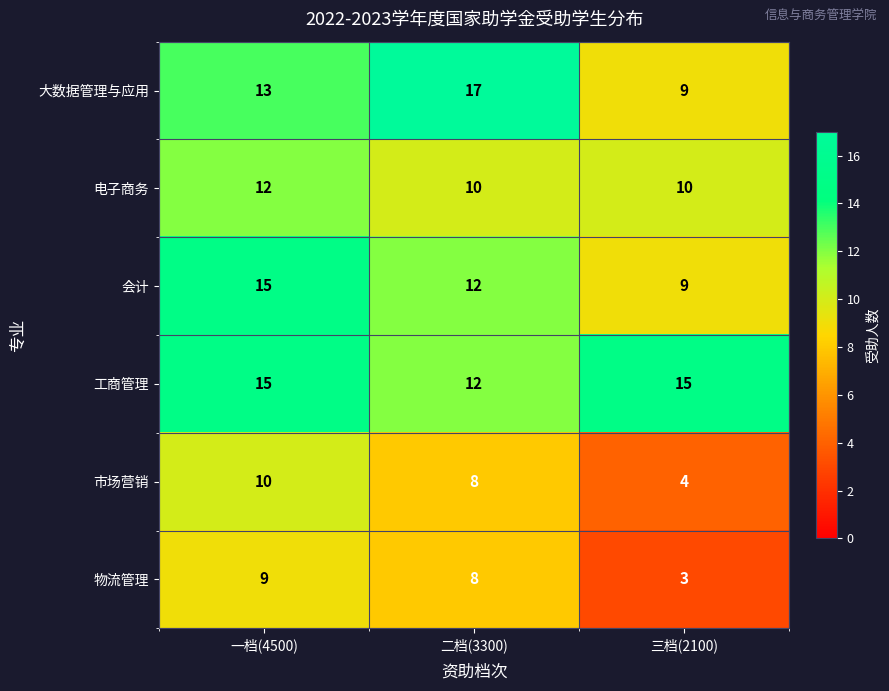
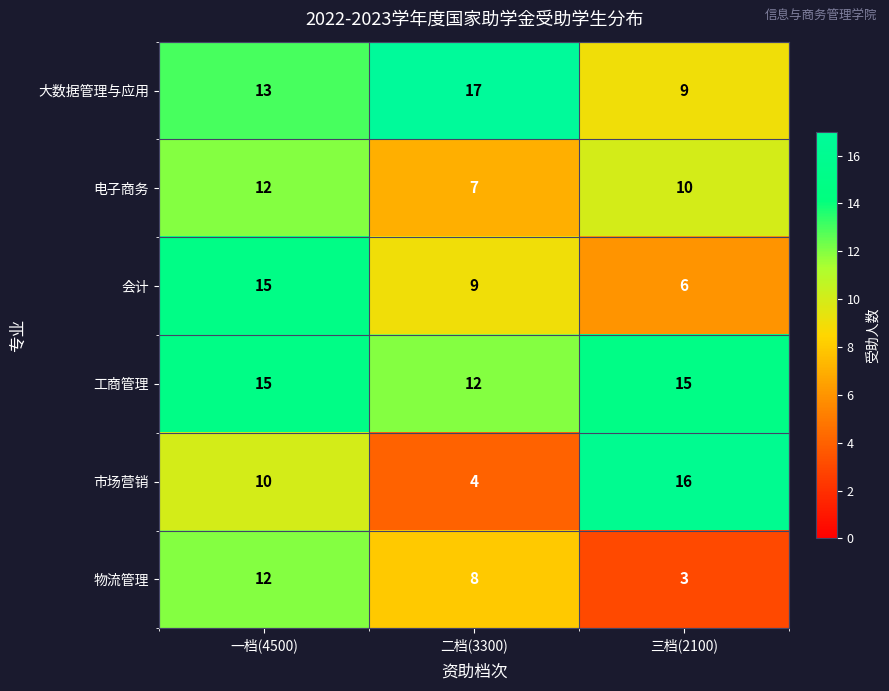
电子商务, 二档(3300): 10 -> 7
会计, 二档(3300): 12 -> 9
会计, 三档(2100): 9 -> 6
市场营销, 二档(3300): 8 -> 4
市场营销, 三档(2100): 4 -> 16
物流管理, 一档(4500): 9 -> 12
